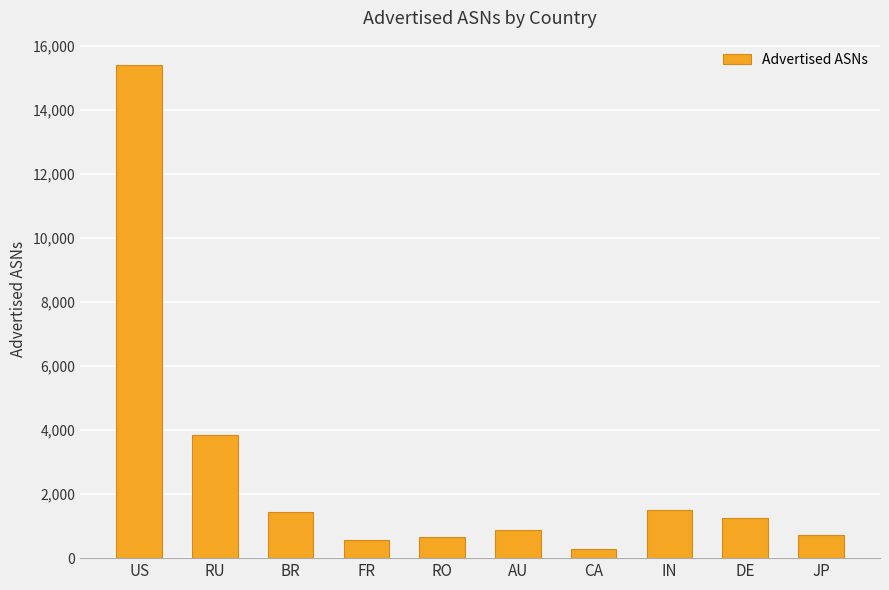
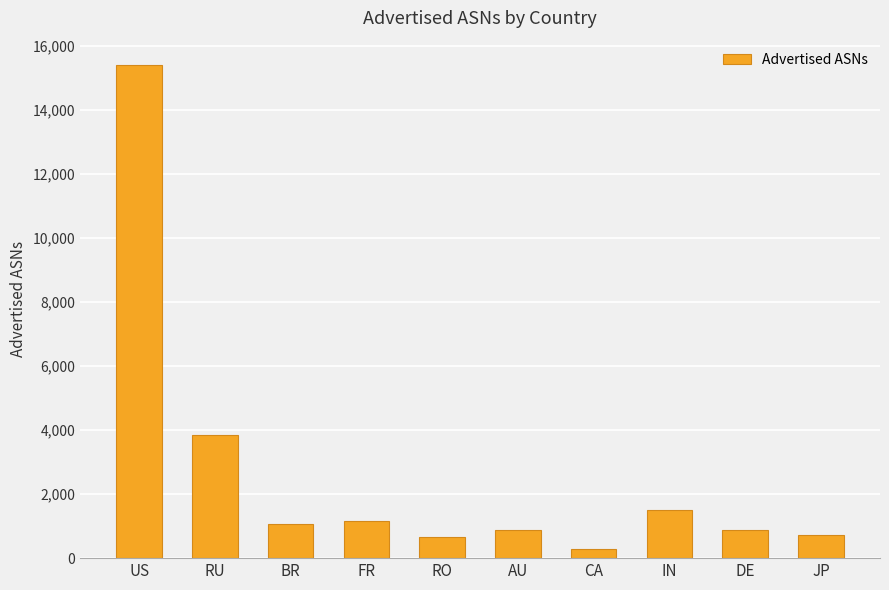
BR: 1,400 -> 1,100
FR: 600 -> 1,200
DE: 1,200 -> 900
